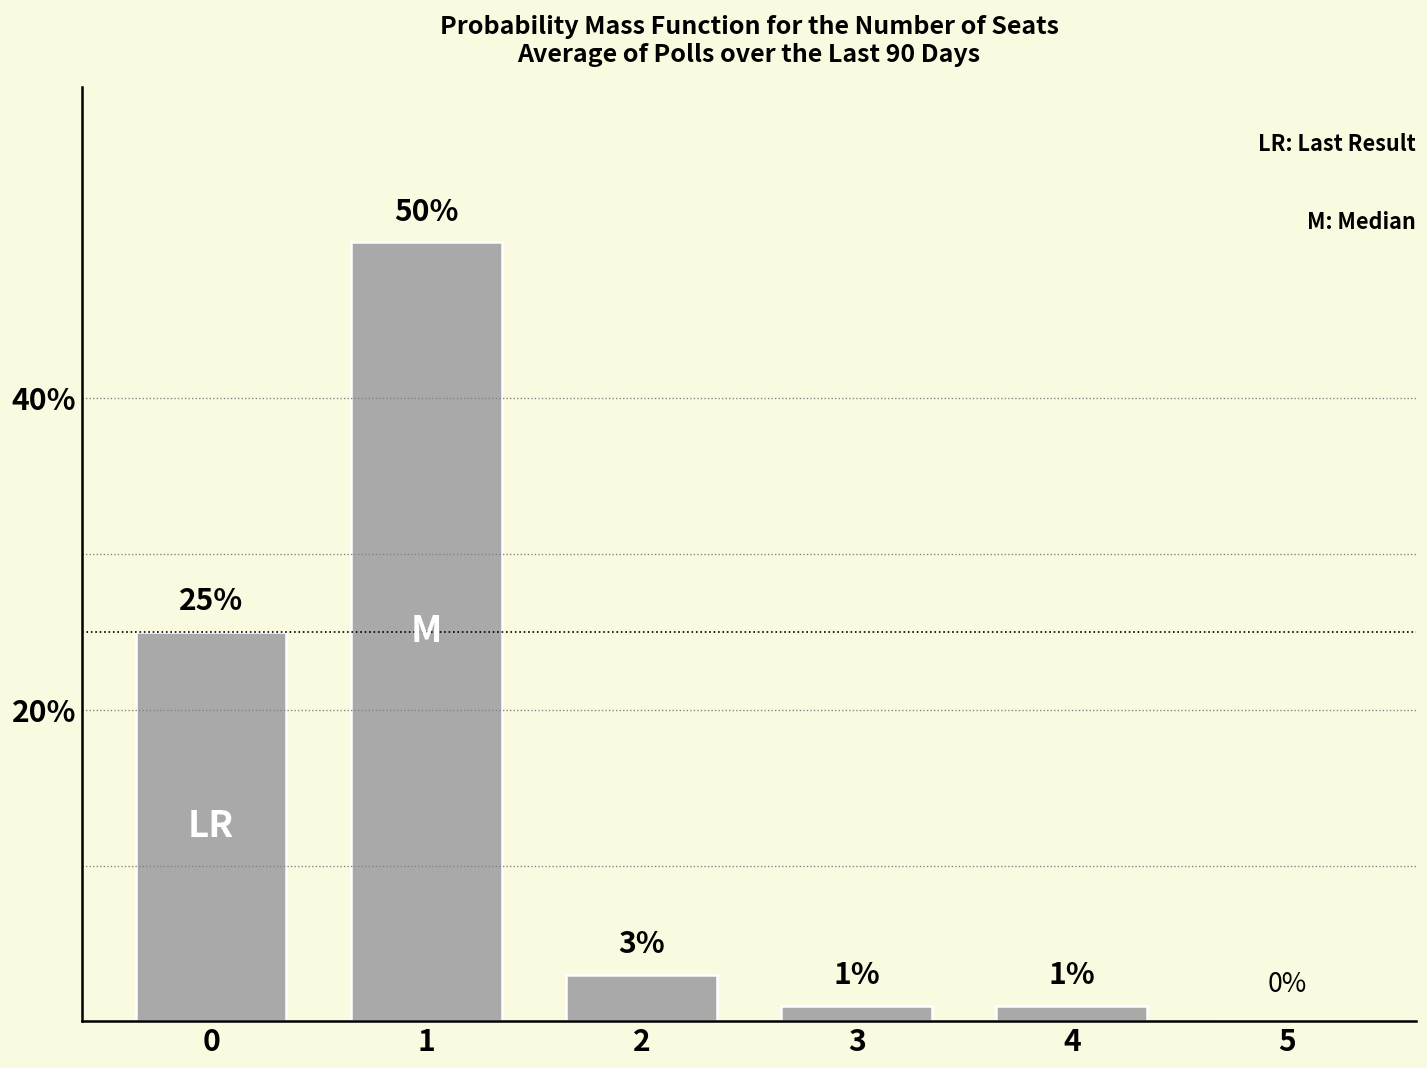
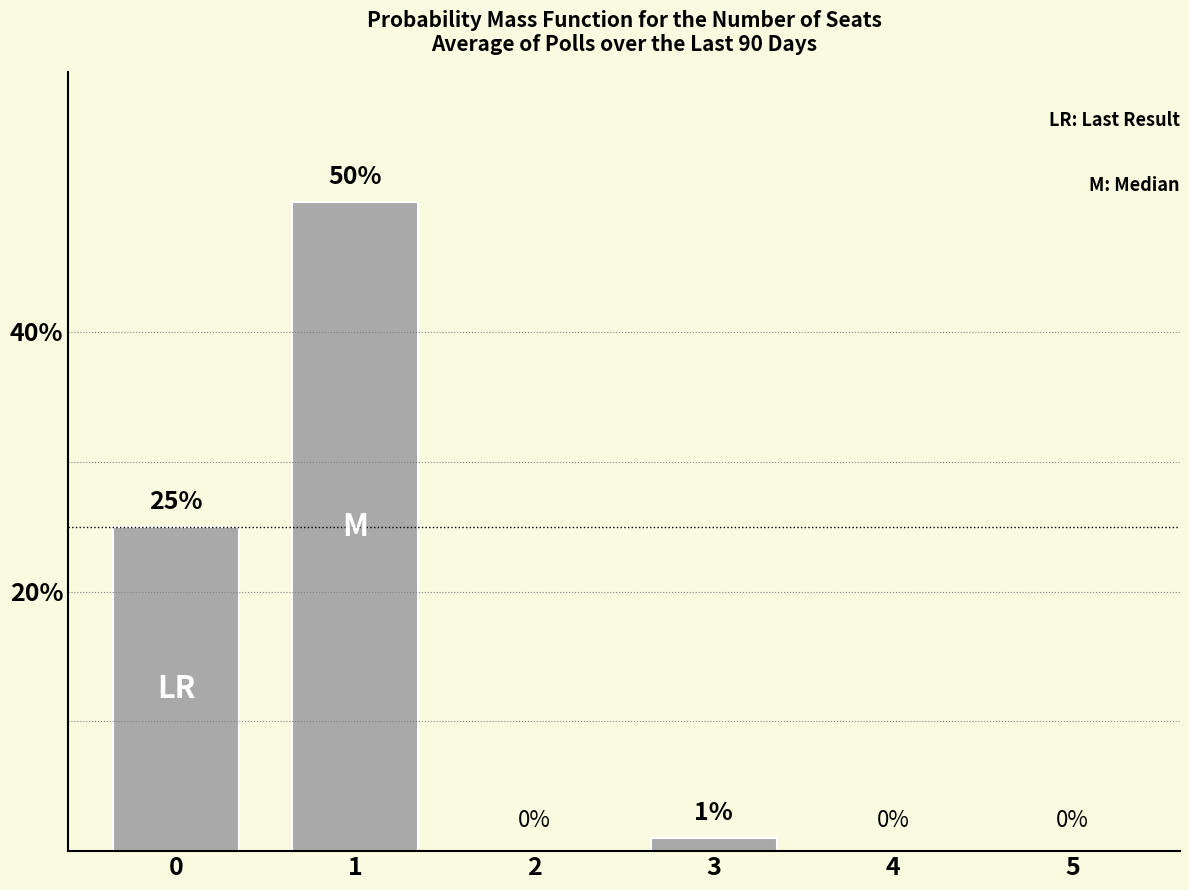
2: 3% -> 0%
4: 1% -> 0%
